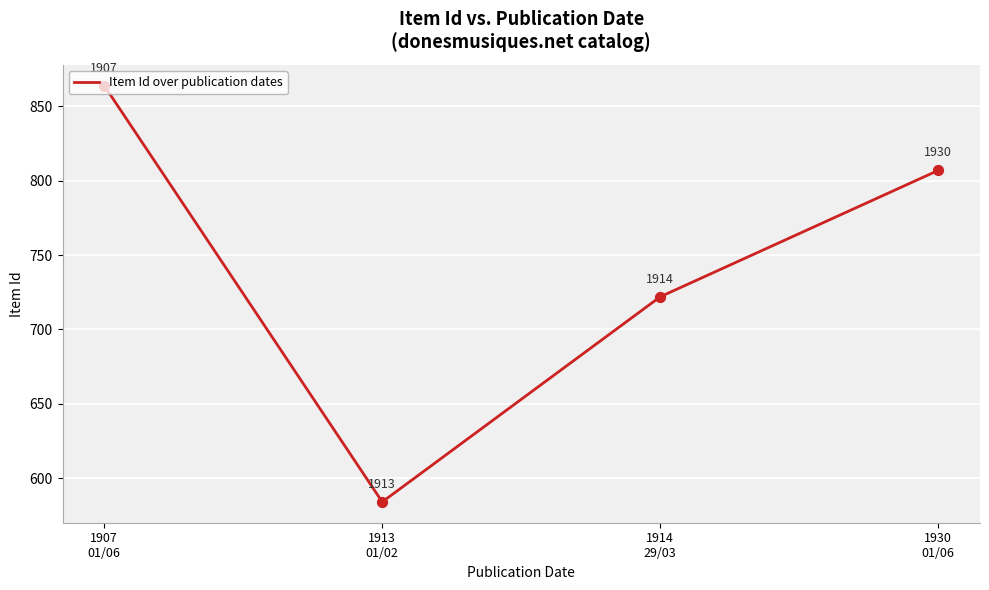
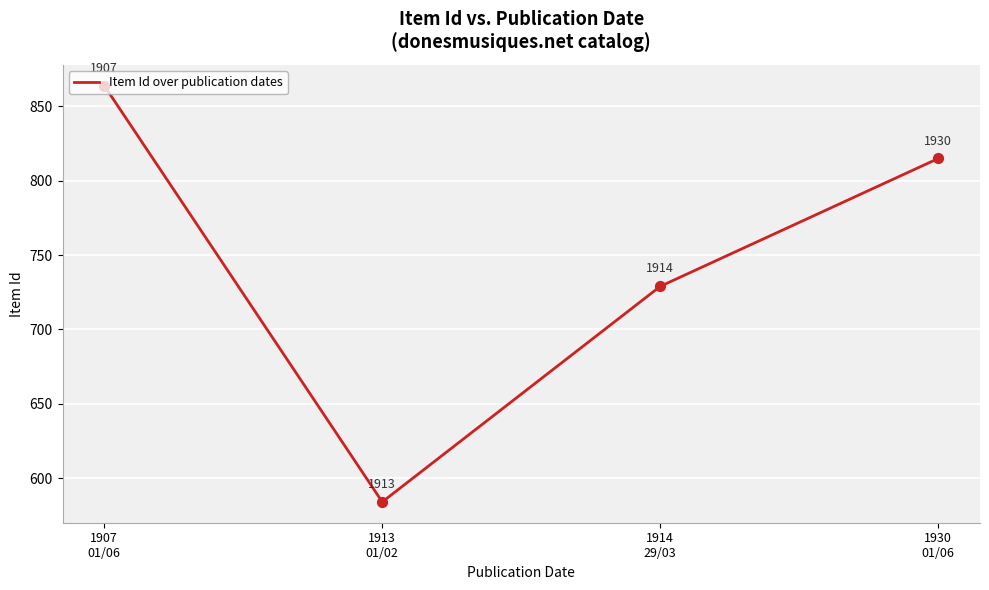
1914 29/03: 722 -> 729
1930 01/06: 807 -> 815
